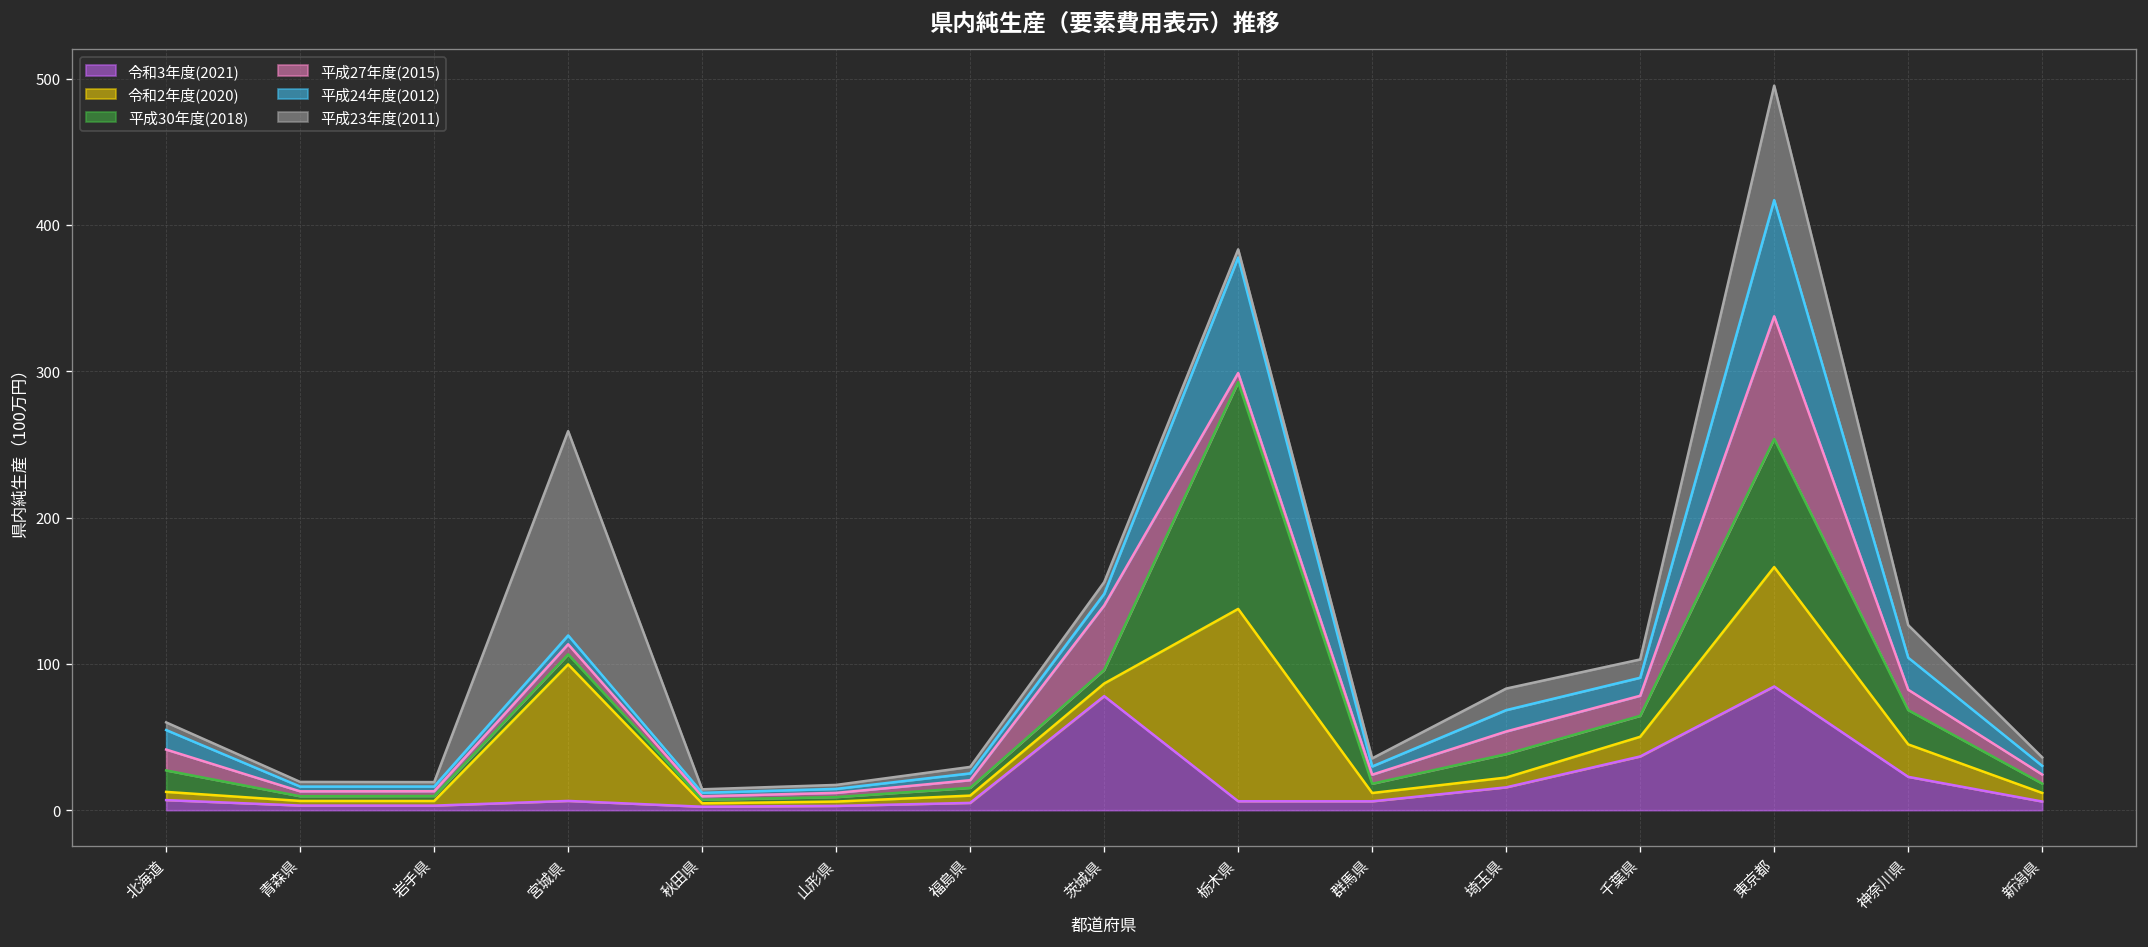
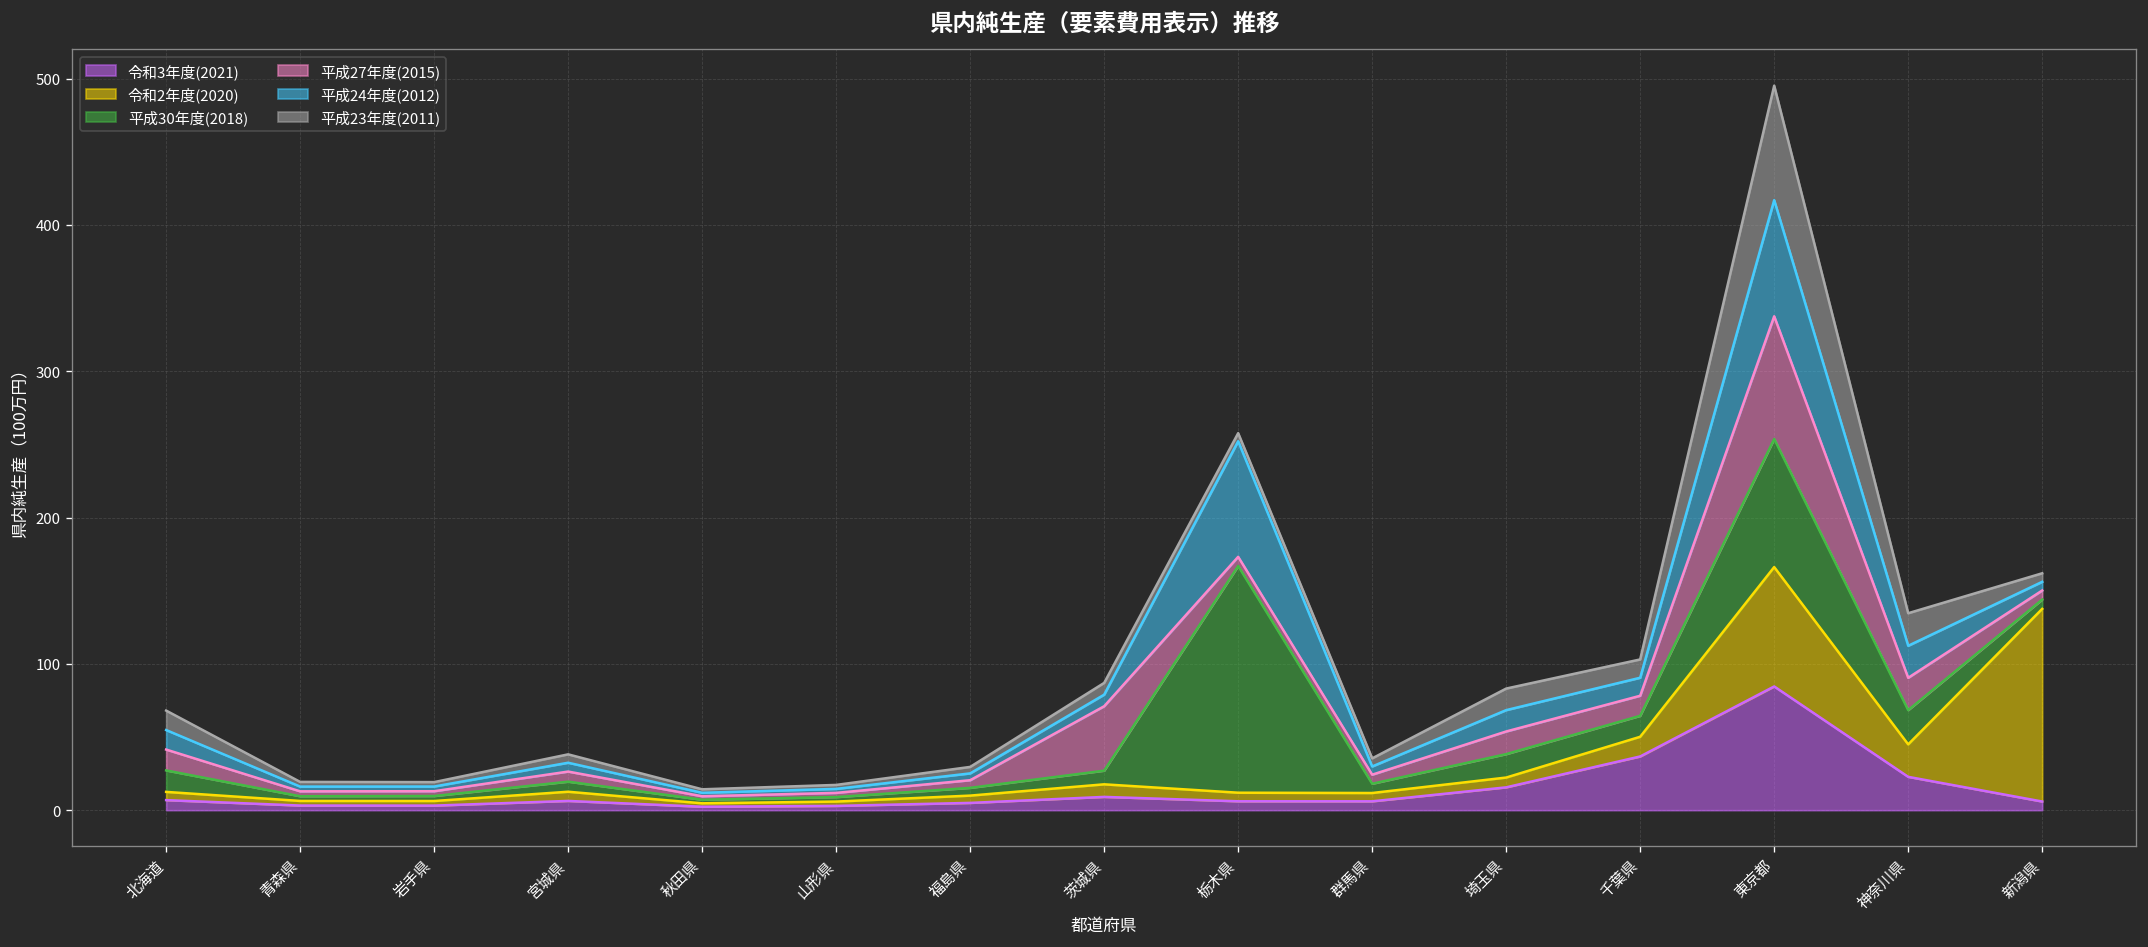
平成23年度(2011), 北海道: 5 -> 13
令和2年度(2020), 宮城県: 93 -> 6
平成23年度(2011), 宮城県: 140 -> 6
令和3年度(2021), 茨城県: 78 -> 9
令和2年度(2020), 栃木県: 131 -> 6
平成27年度(2015), 神奈川県: 14 -> 22
令和2年度(2020), 新潟県: 6 -> 132
